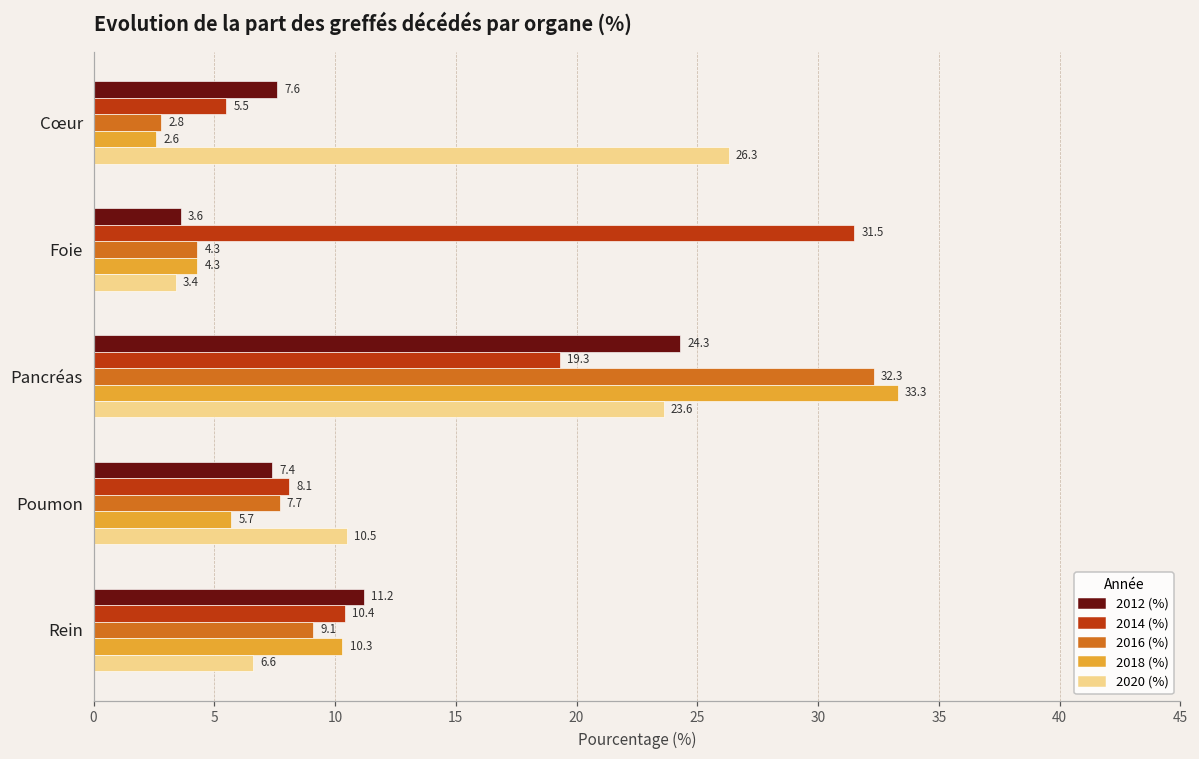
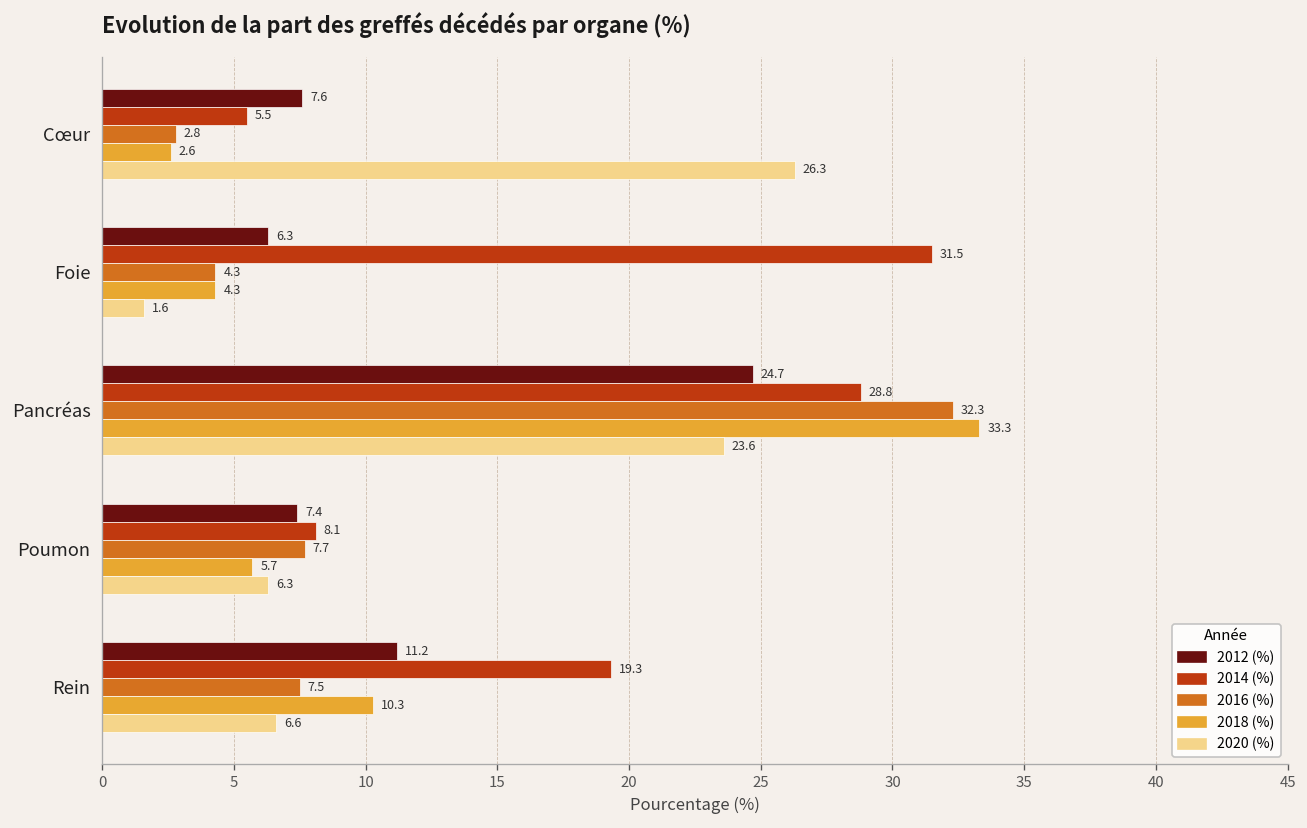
2012 (%), Foie: 3.6 -> 6.3
2020 (%), Foie: 3.4 -> 1.6
2012 (%), Pancréas: 24.3 -> 24.7
2014 (%), Pancréas: 19.3 -> 28.8
2020 (%), Poumon: 10.5 -> 6.3
2014 (%), Rein: 10.4 -> 19.3
2016 (%), Rein: 9.1 -> 7.5
